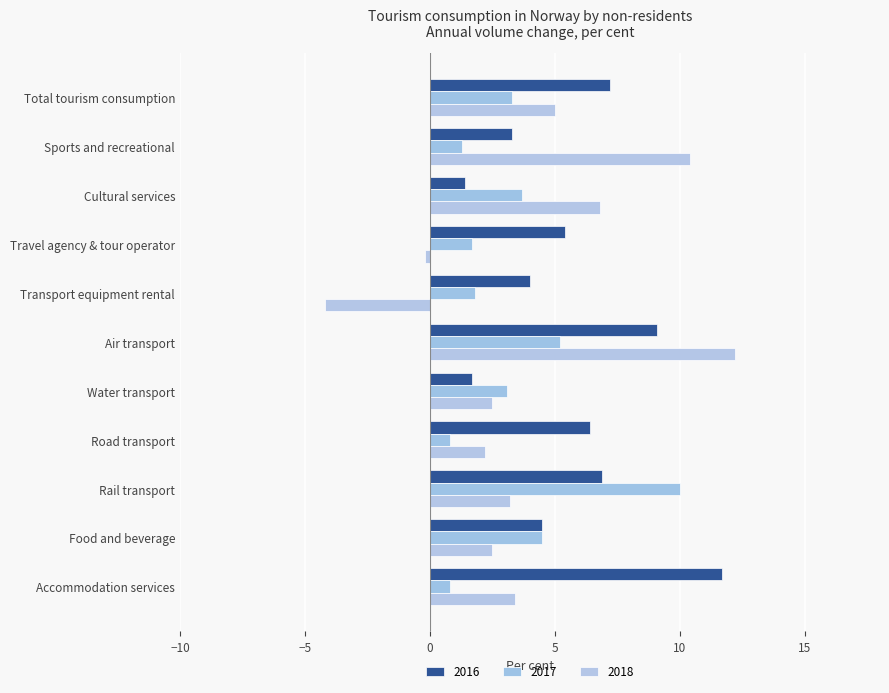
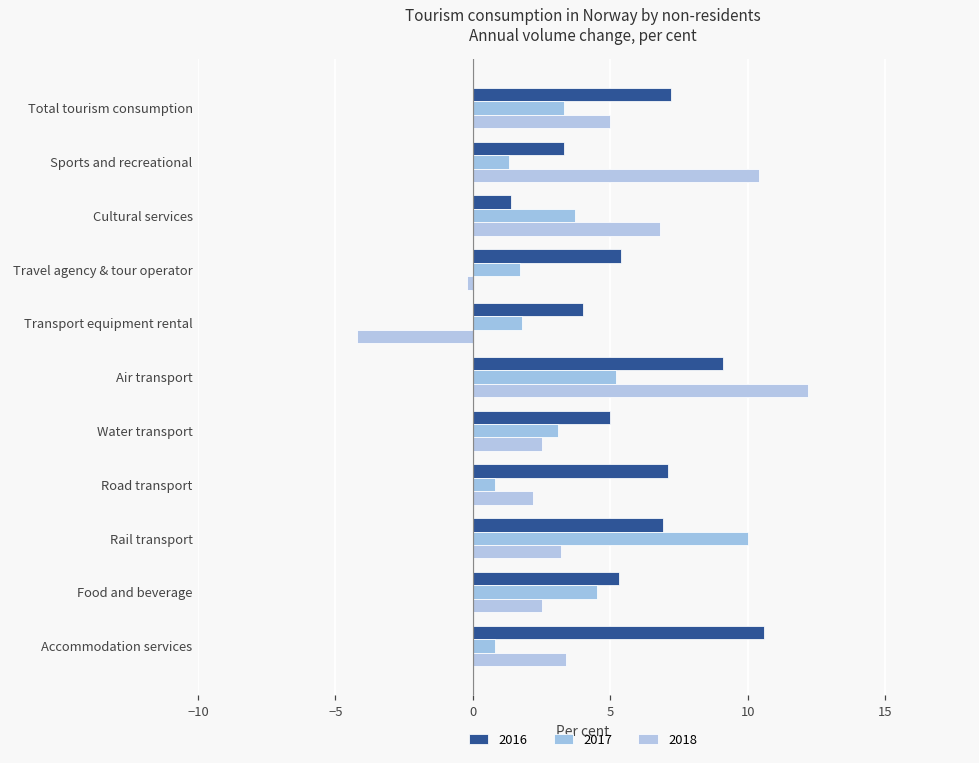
2016, Water transport: 1.7 -> 5.0
2016, Road transport: 6.4 -> 7.1
2016, Food and beverage: 4.5 -> 5.3
2016, Accommodation services: 11.7 -> 10.6
